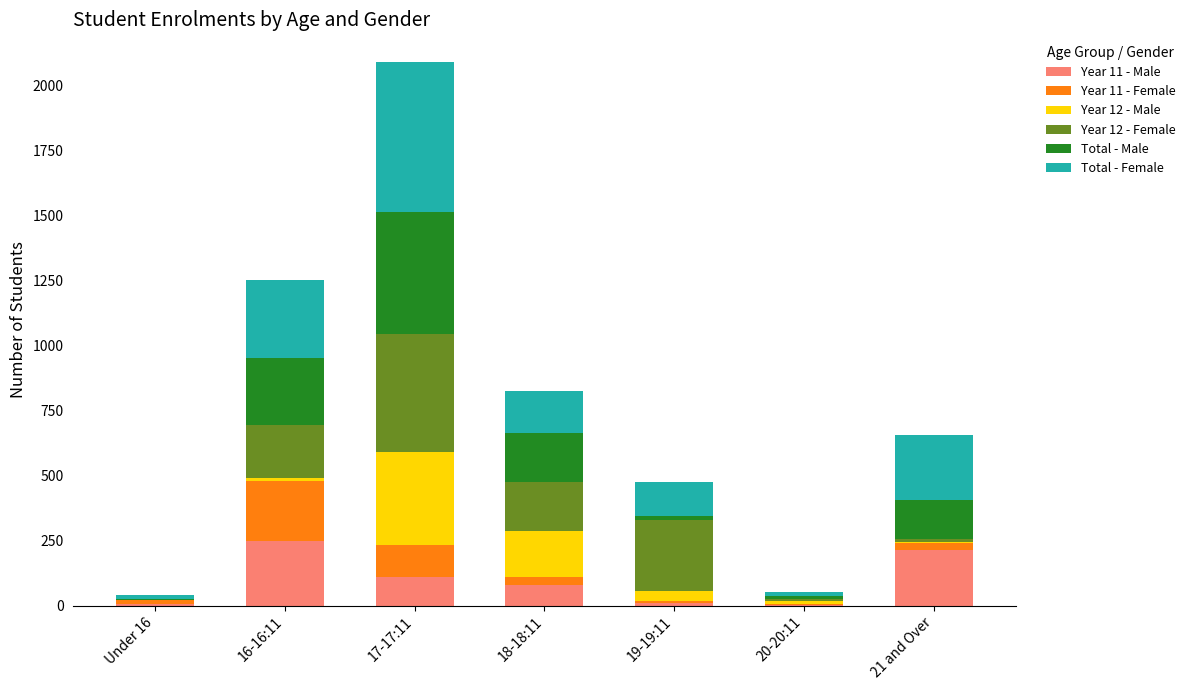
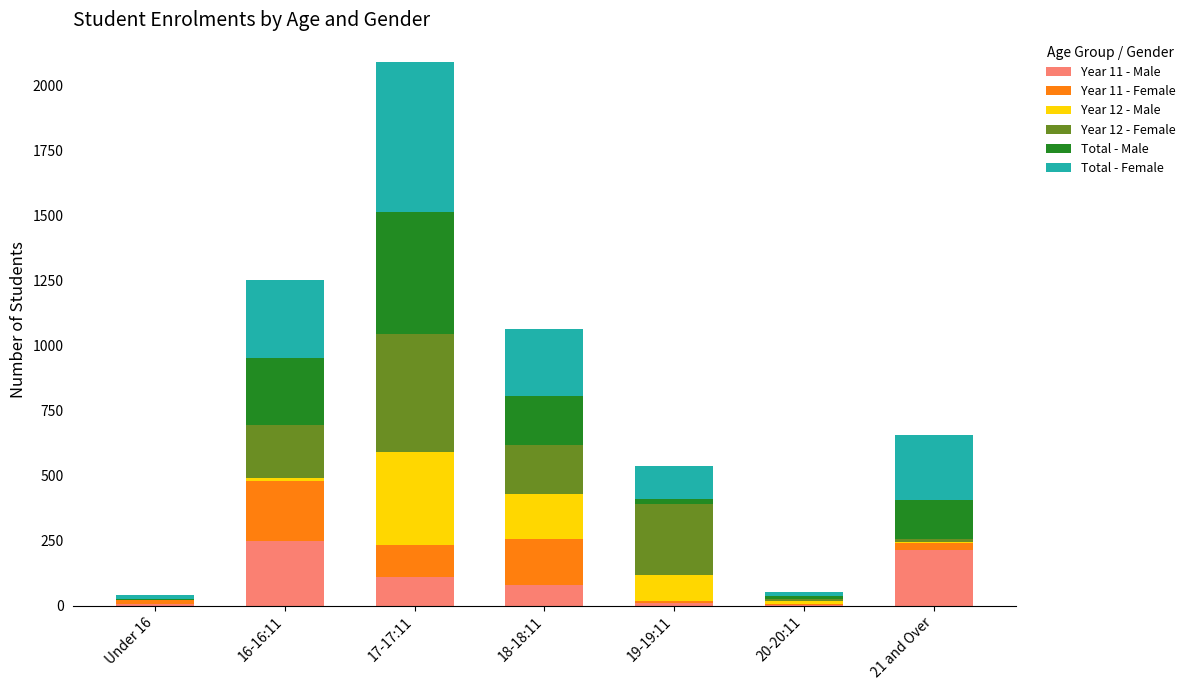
Year 11 - Female, 18-18:11: 30 -> 180
Total - Female, 18-18:11: 170 -> 260
Year 12 - Male, 19-19:11: 40 -> 100
